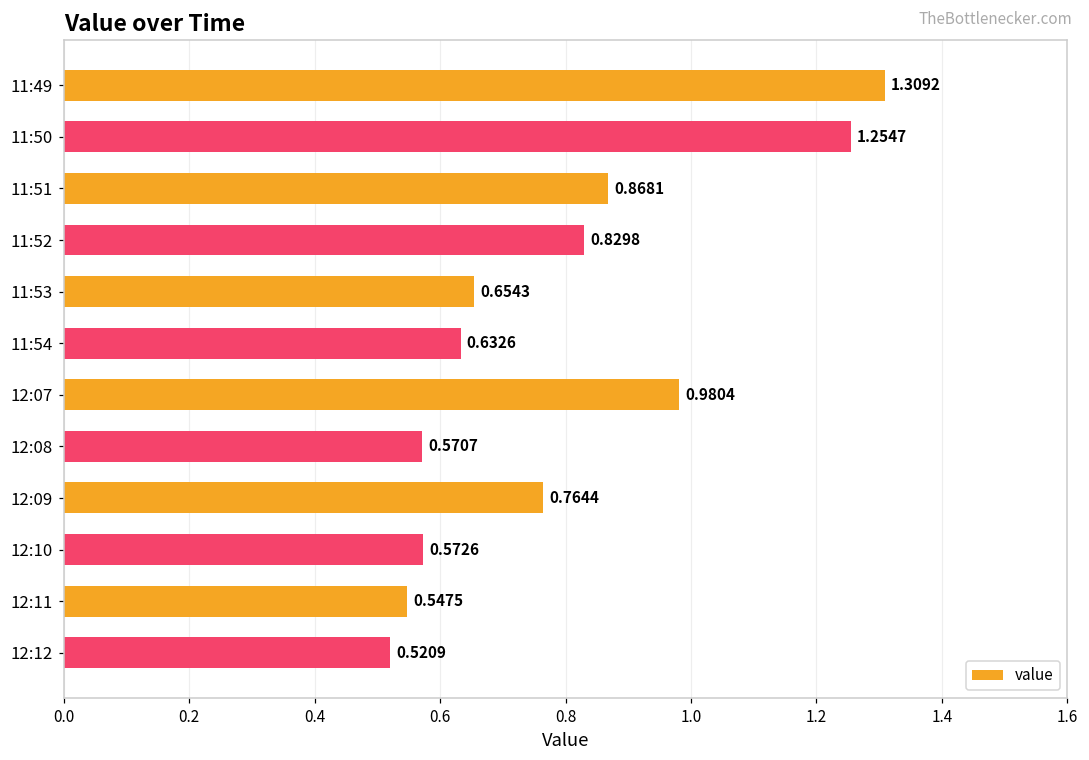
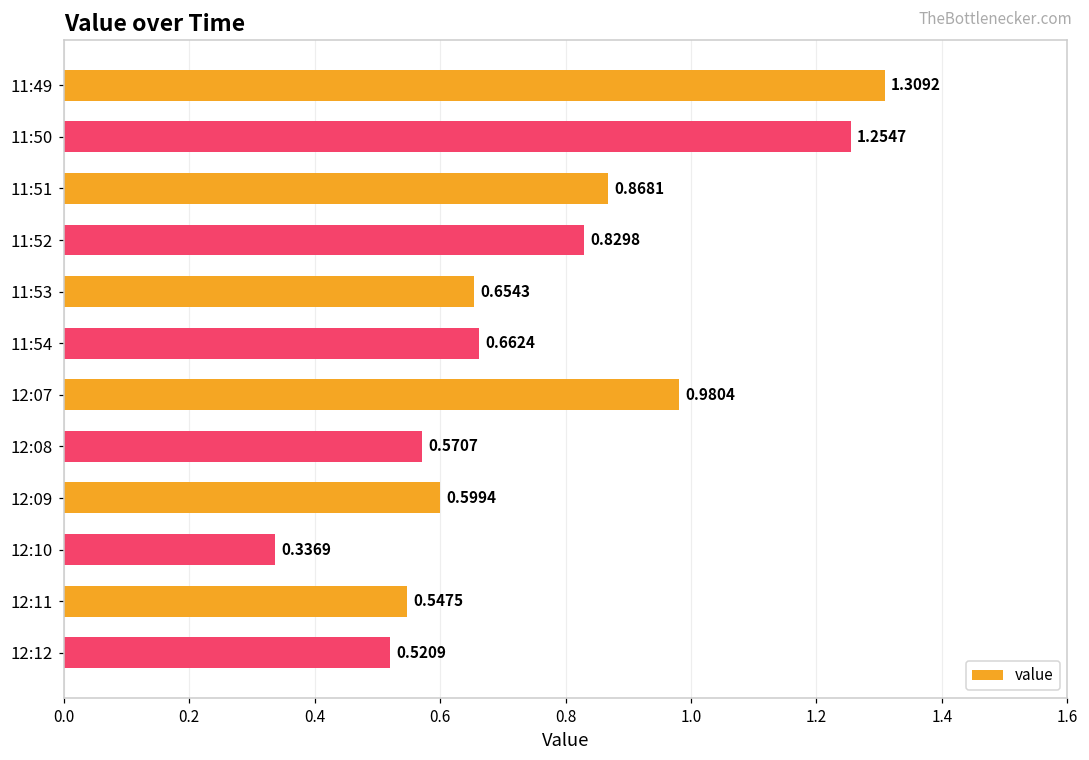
11:54: 0.6326 -> 0.6624
12:09: 0.7644 -> 0.5994
12:10: 0.5726 -> 0.3369
